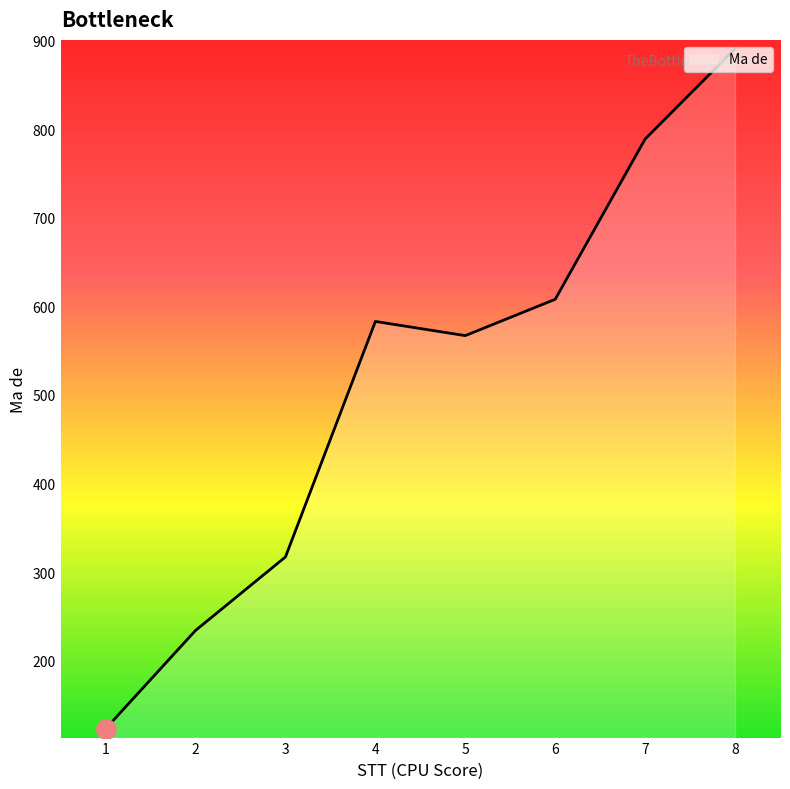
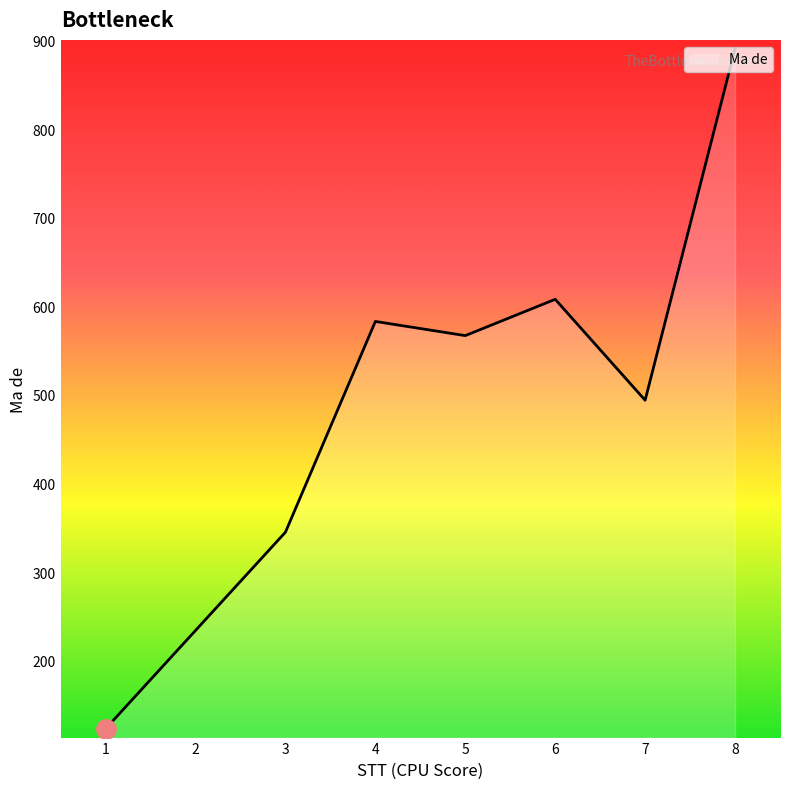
Ma de, 3: 320 -> 350
Ma de, 7: 790 -> 490
